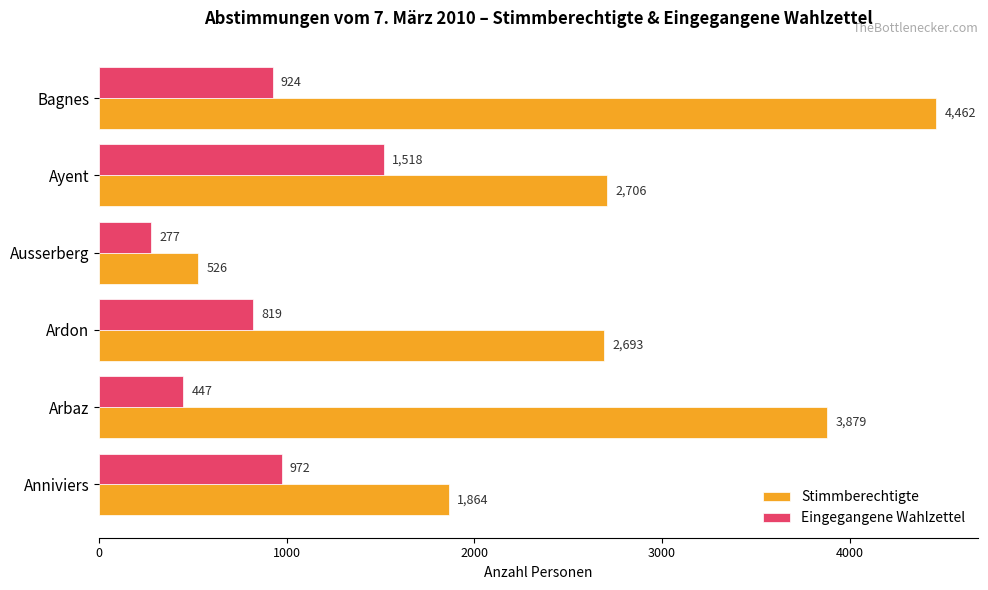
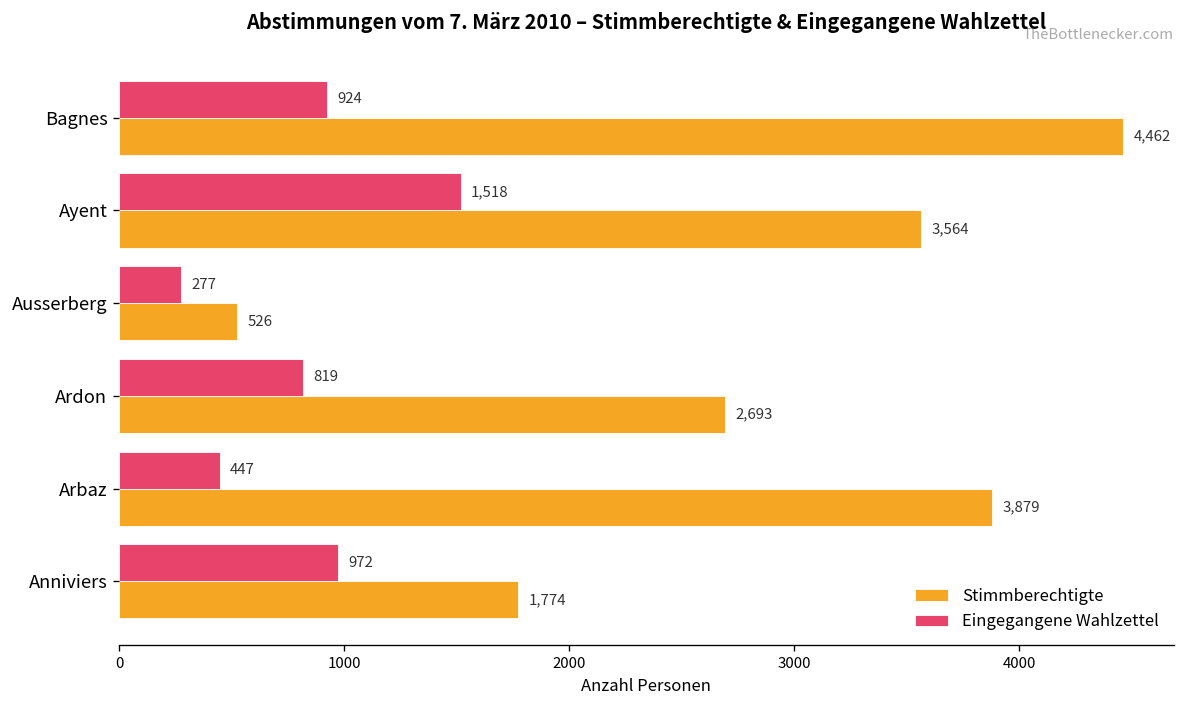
Stimmberechtigte, Ayent: 2,706 -> 3,564
Stimmberechtigte, Anniviers: 1,864 -> 1,774
